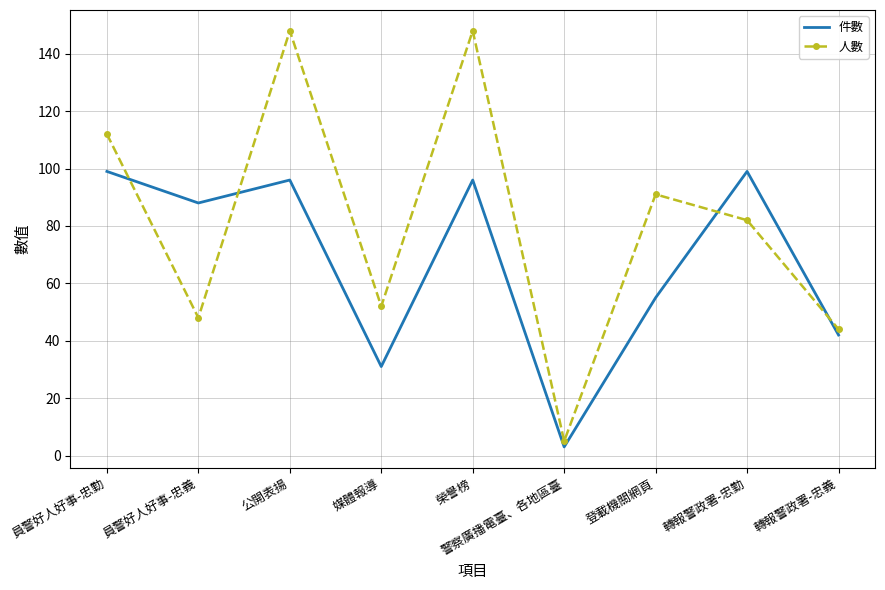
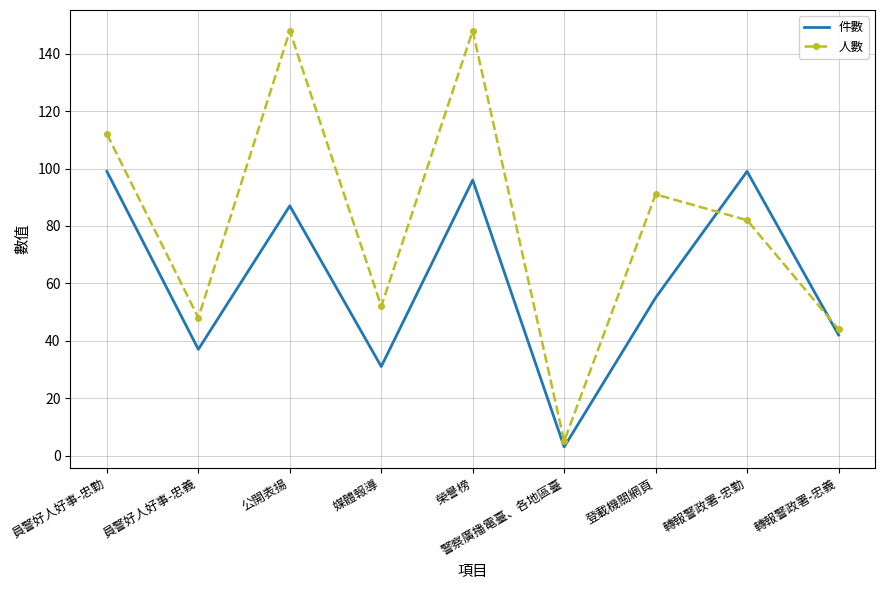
件數, 員警好人好事-忠義: 88 -> 37
件數, 公開表揚: 96 -> 87
